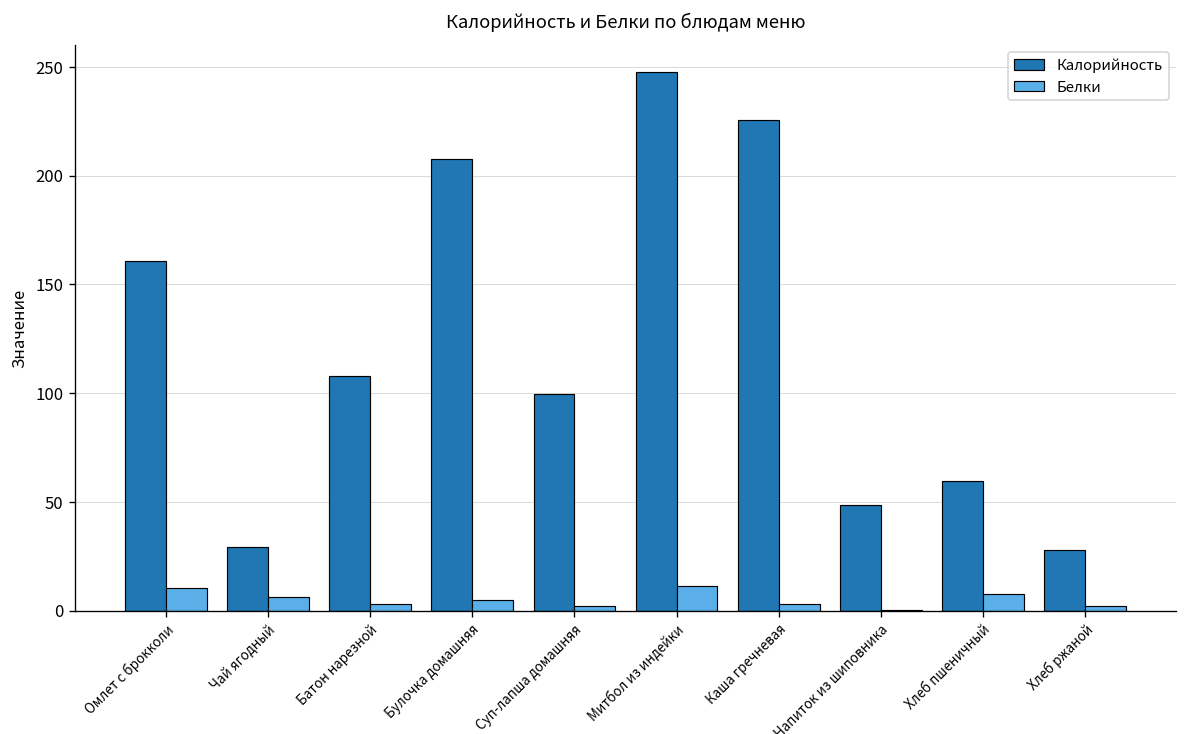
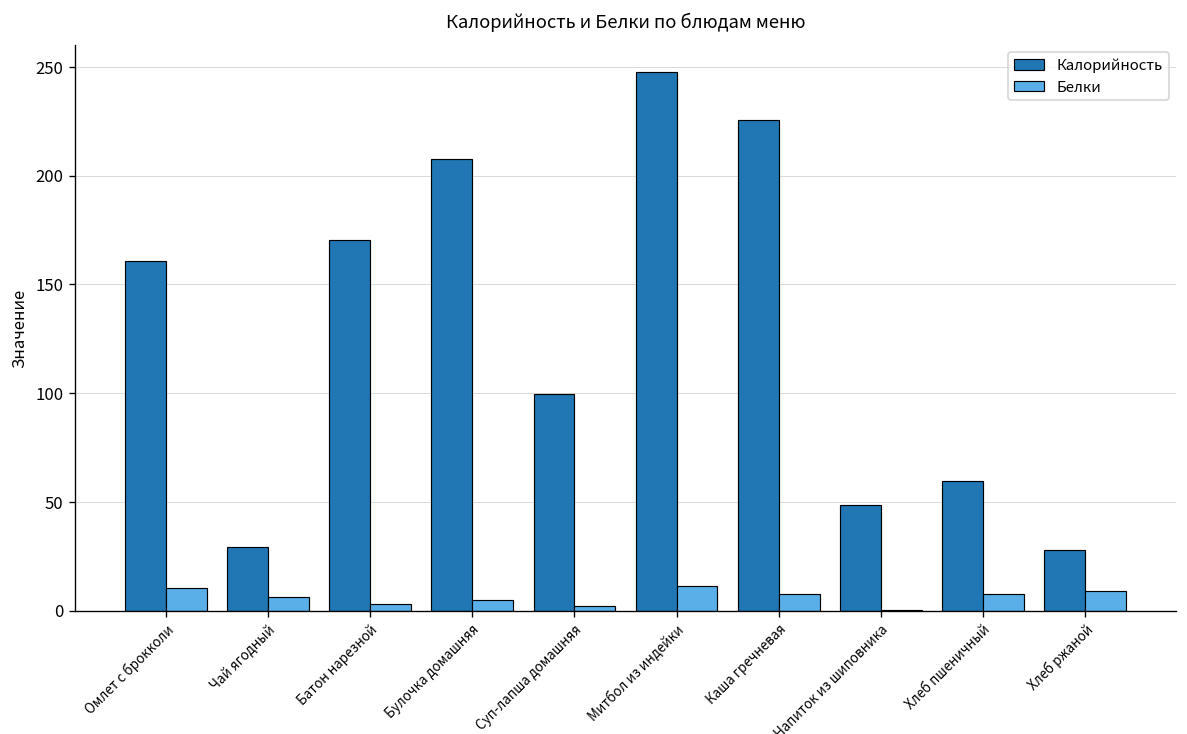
Калорийность, Батон нарезной: 108 -> 171
Белки, Каша гречневая: 3 -> 8
Белки, Хлеб ржаной: 2 -> 9
